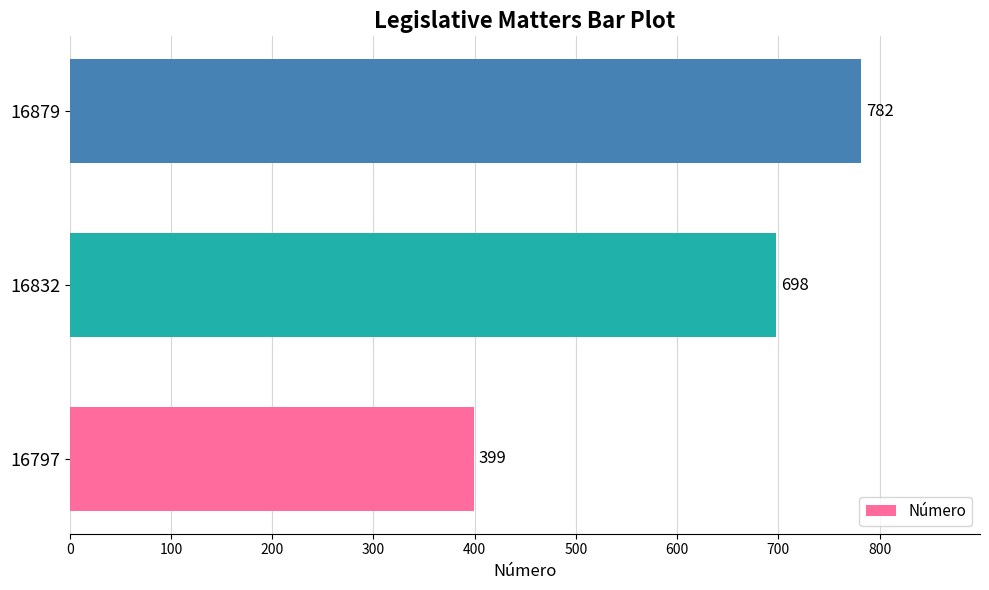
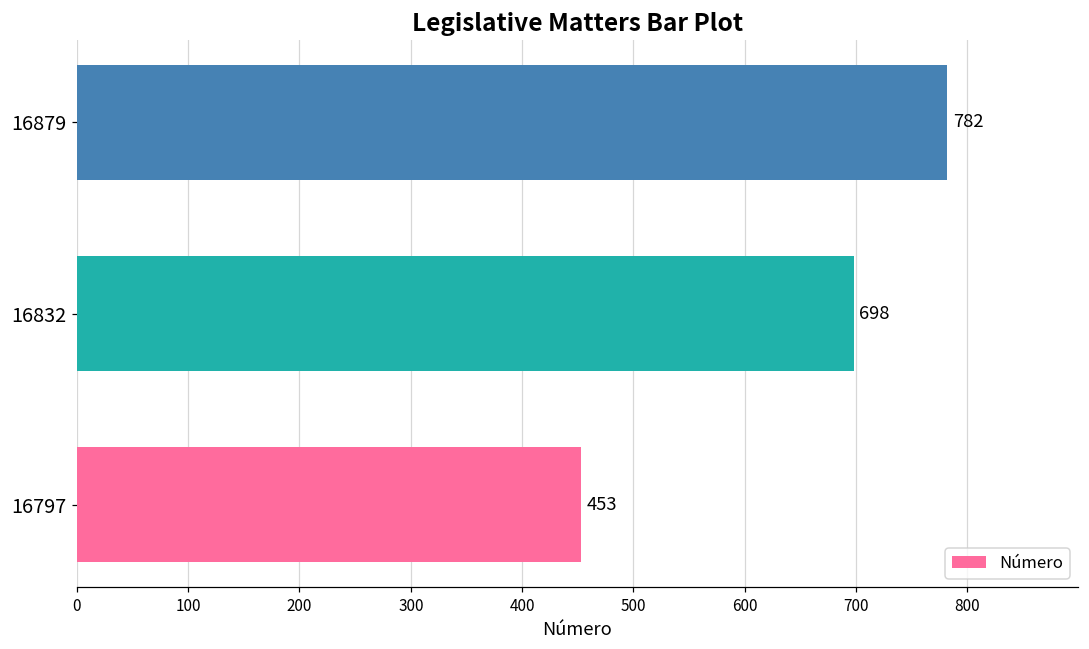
16797: 399 -> 453
